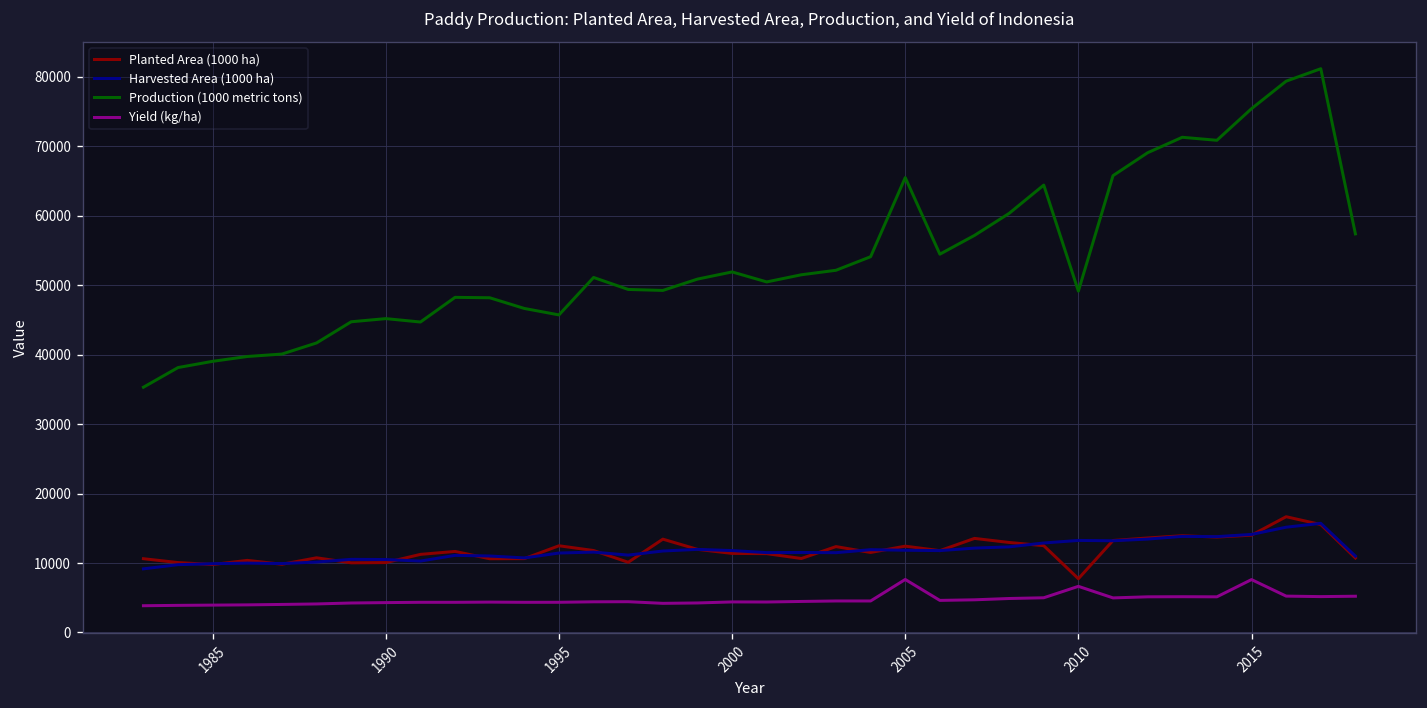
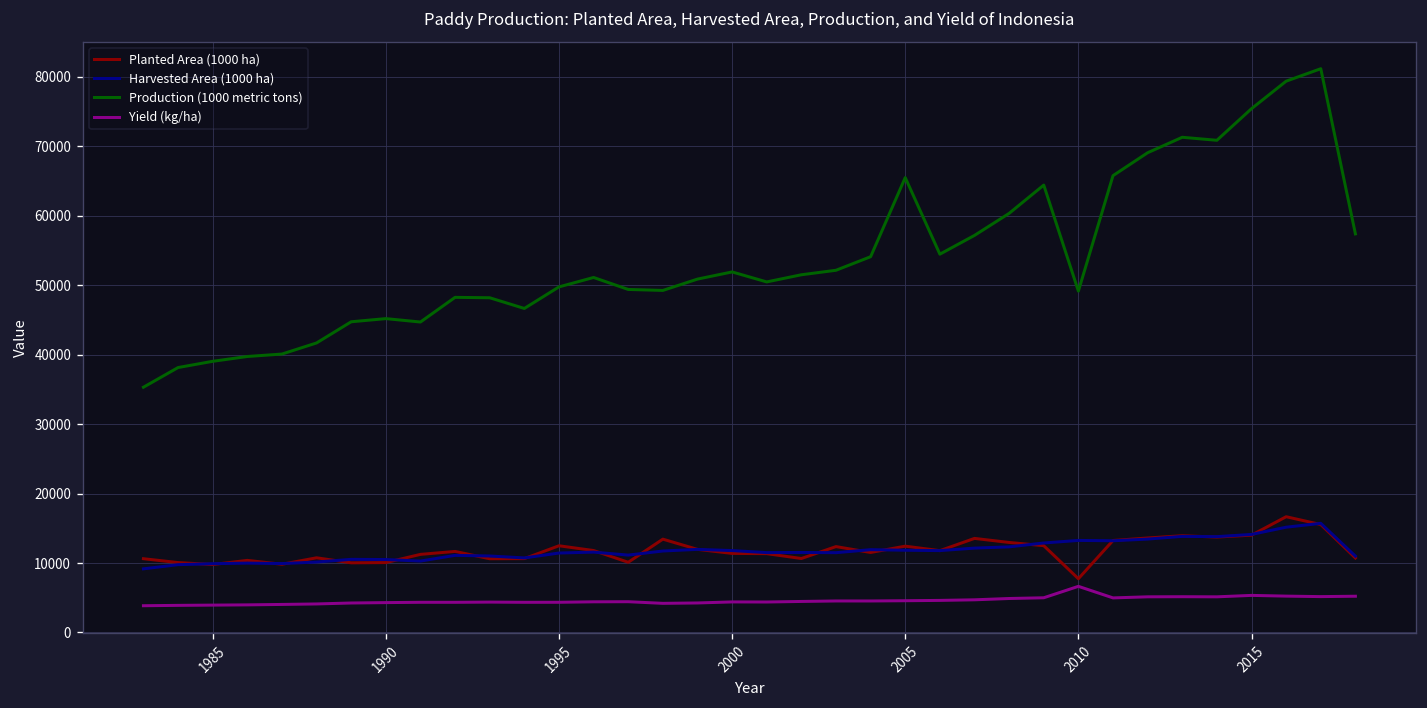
Production (1000 metric tons), 1995: 46000 -> 50000
Yield (kg/ha), 2005: 8000 -> 5000
Yield (kg/ha), 2015: 8000 -> 5000
